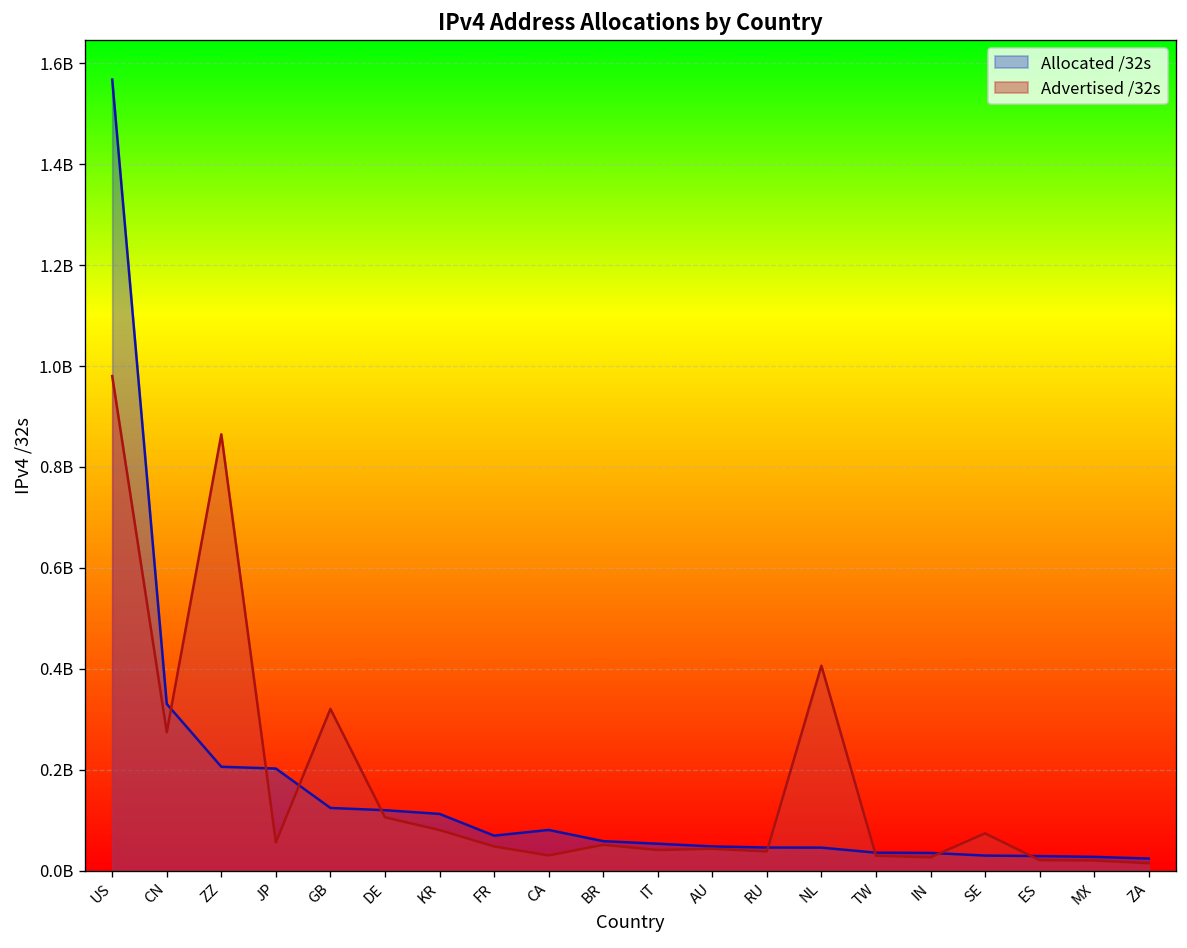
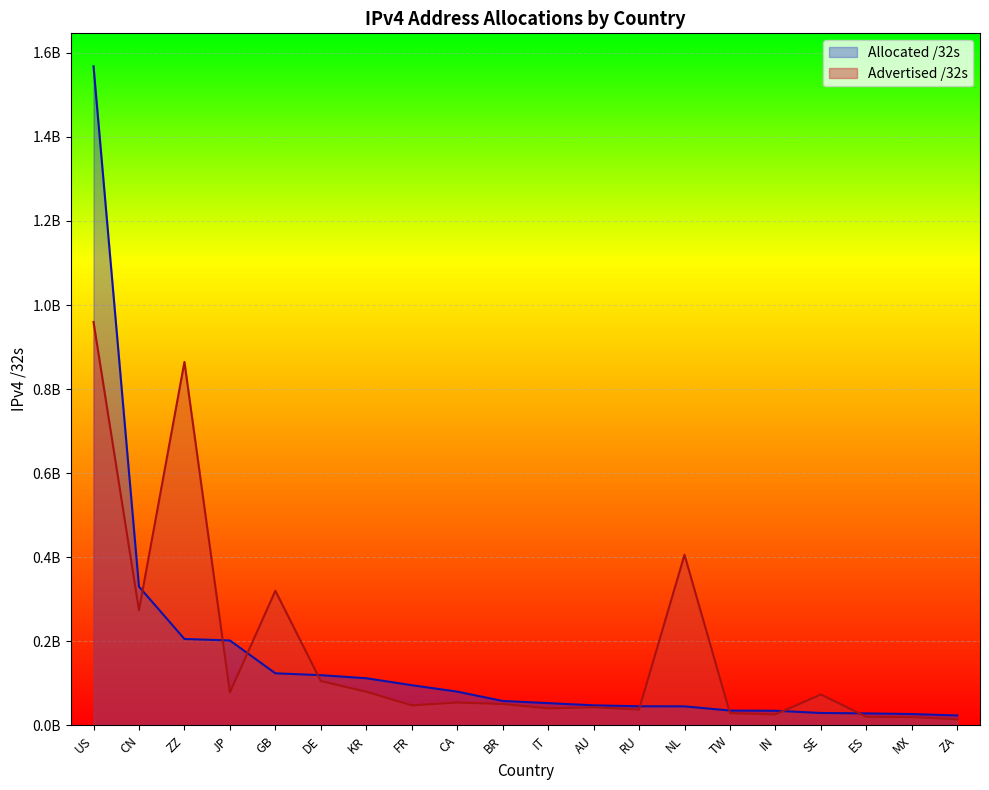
Advertised /32s, US: 980000000 -> 960000000
Advertised /32s, JP: 60000000 -> 80000000
Allocated /32s, FR: 70000000 -> 100000000
Advertised /32s, CA: 30000000 -> 50000000
